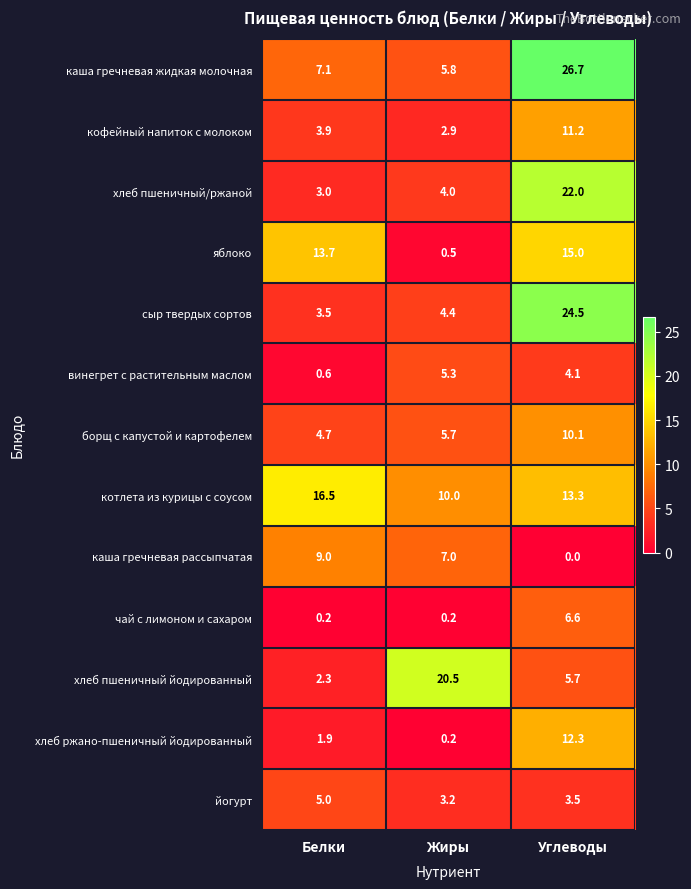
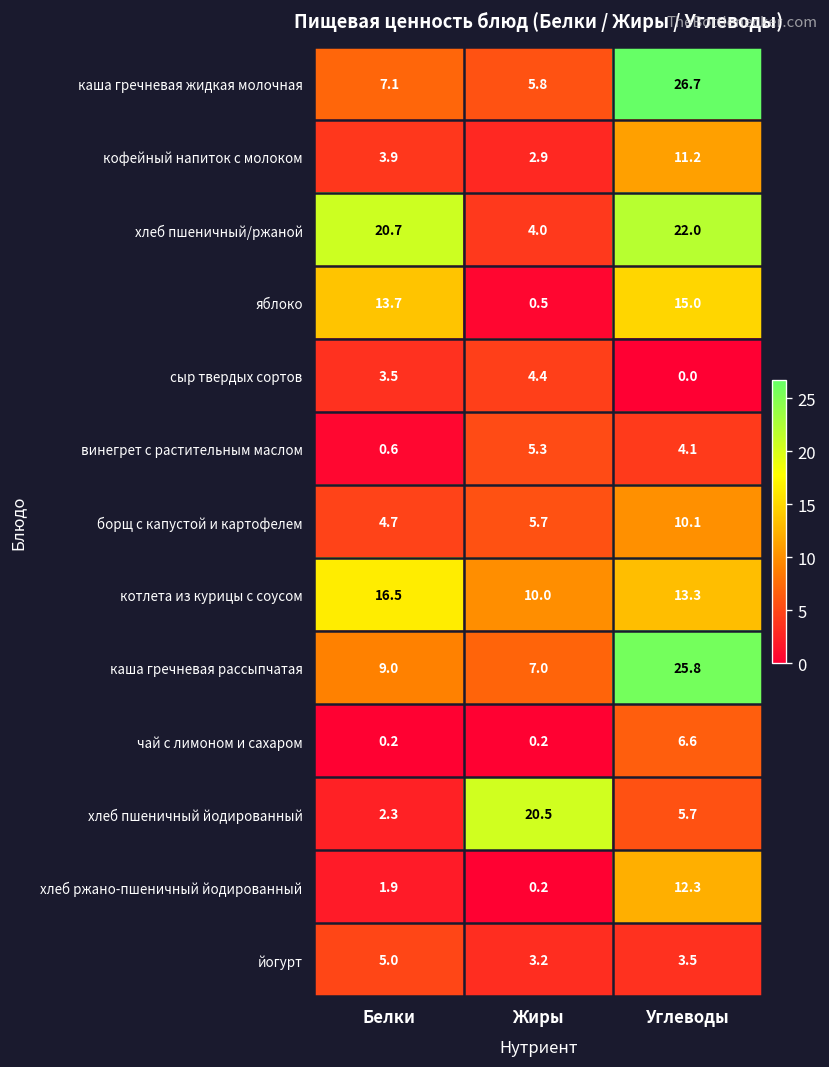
хлеб пшеничный/ржаной, Белки: 3.0 -> 20.7
сыр твердых сортов, Углеводы: 24.5 -> 0.0
каша гречневая рассыпчатая, Углеводы: 0.0 -> 25.8
